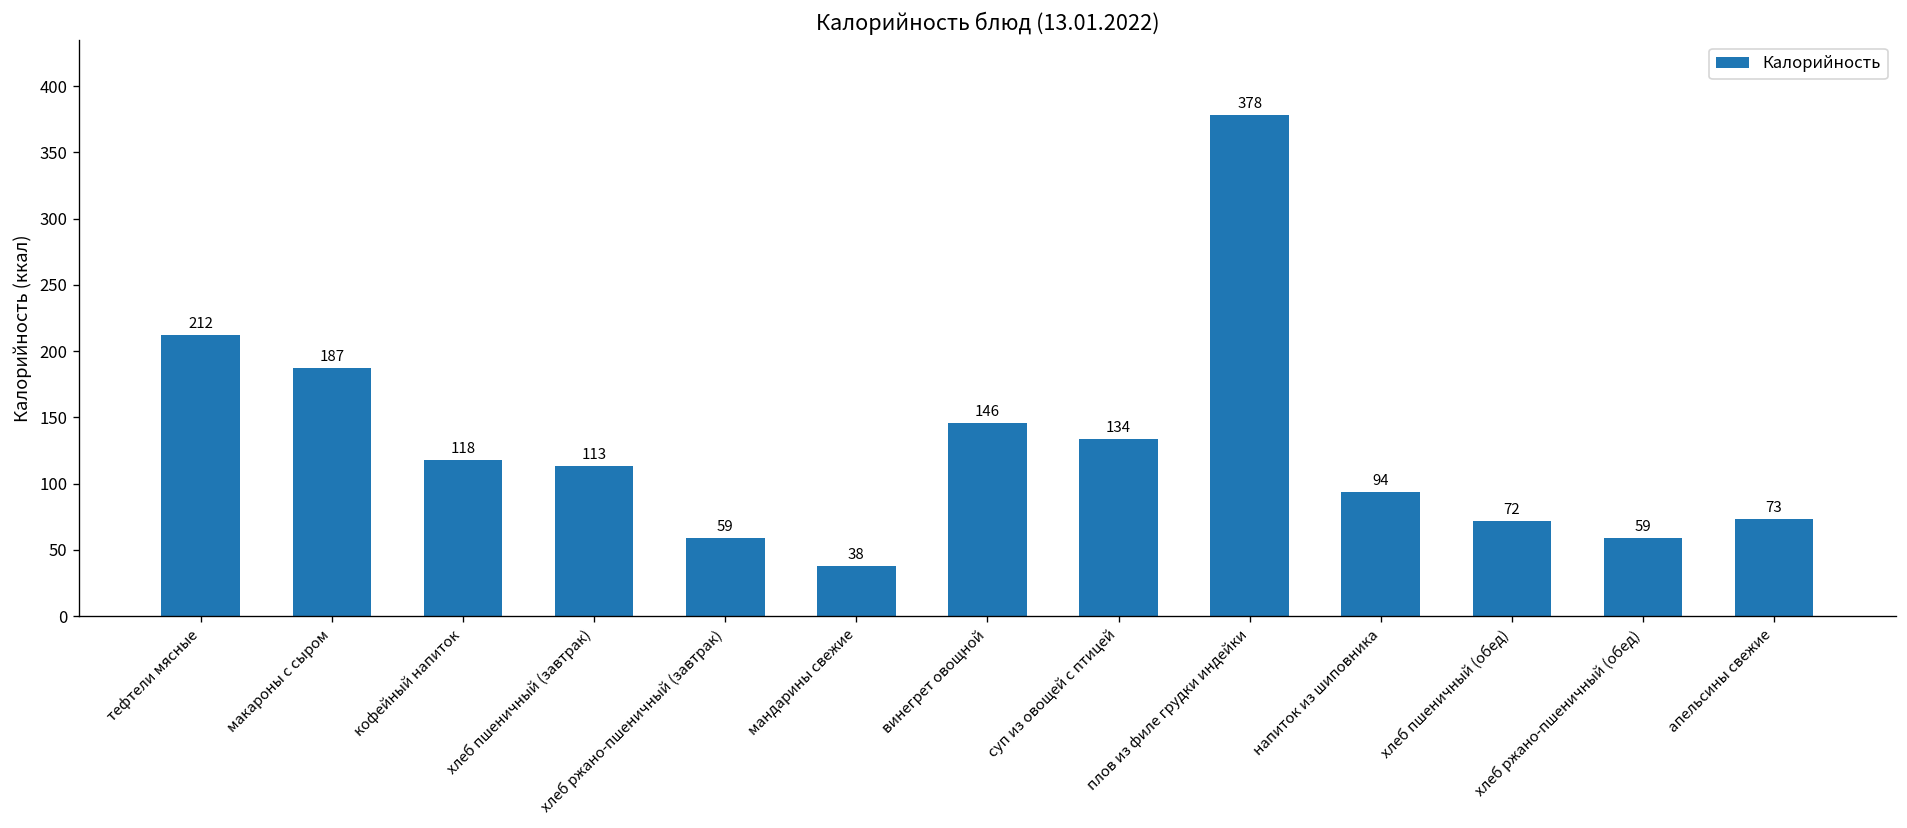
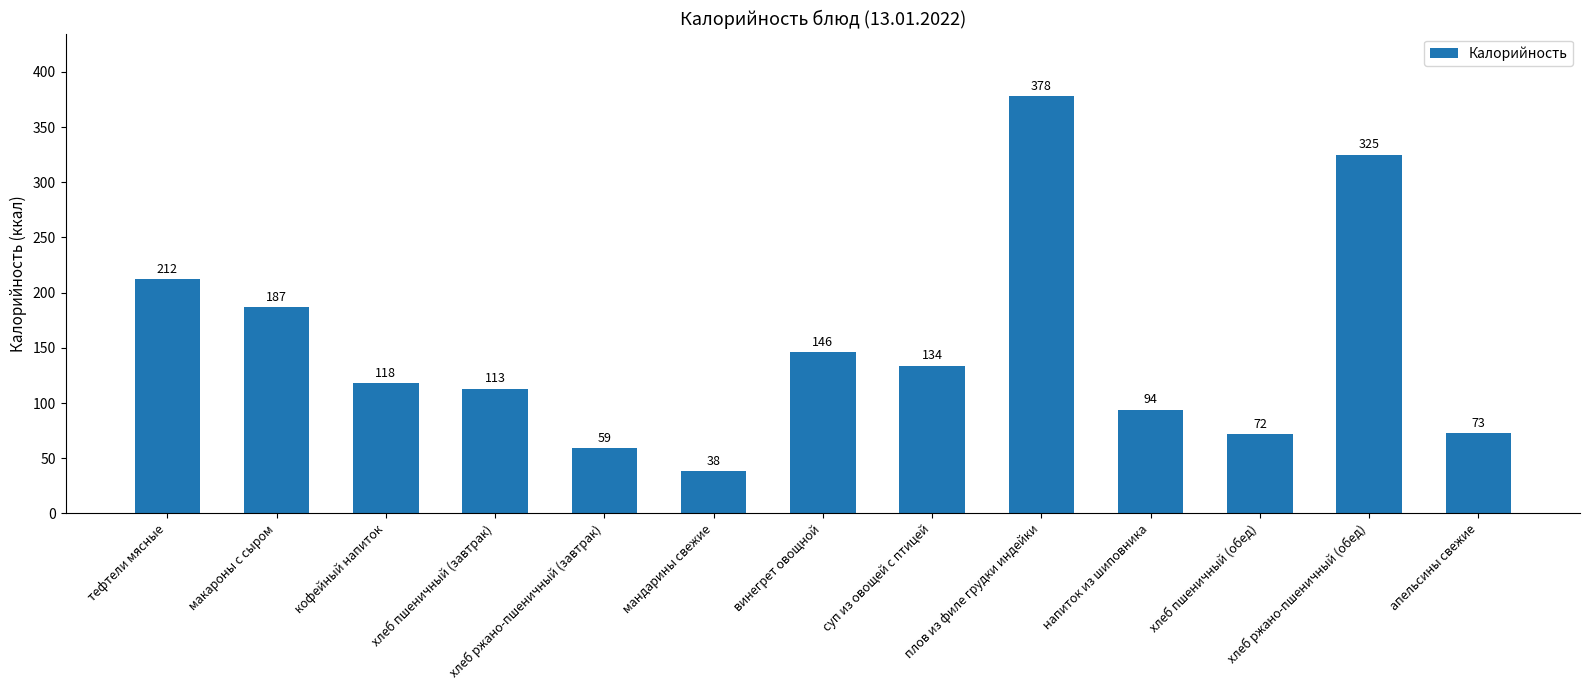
хлеб ржано-пшеничный (обед): 59 -> 325
